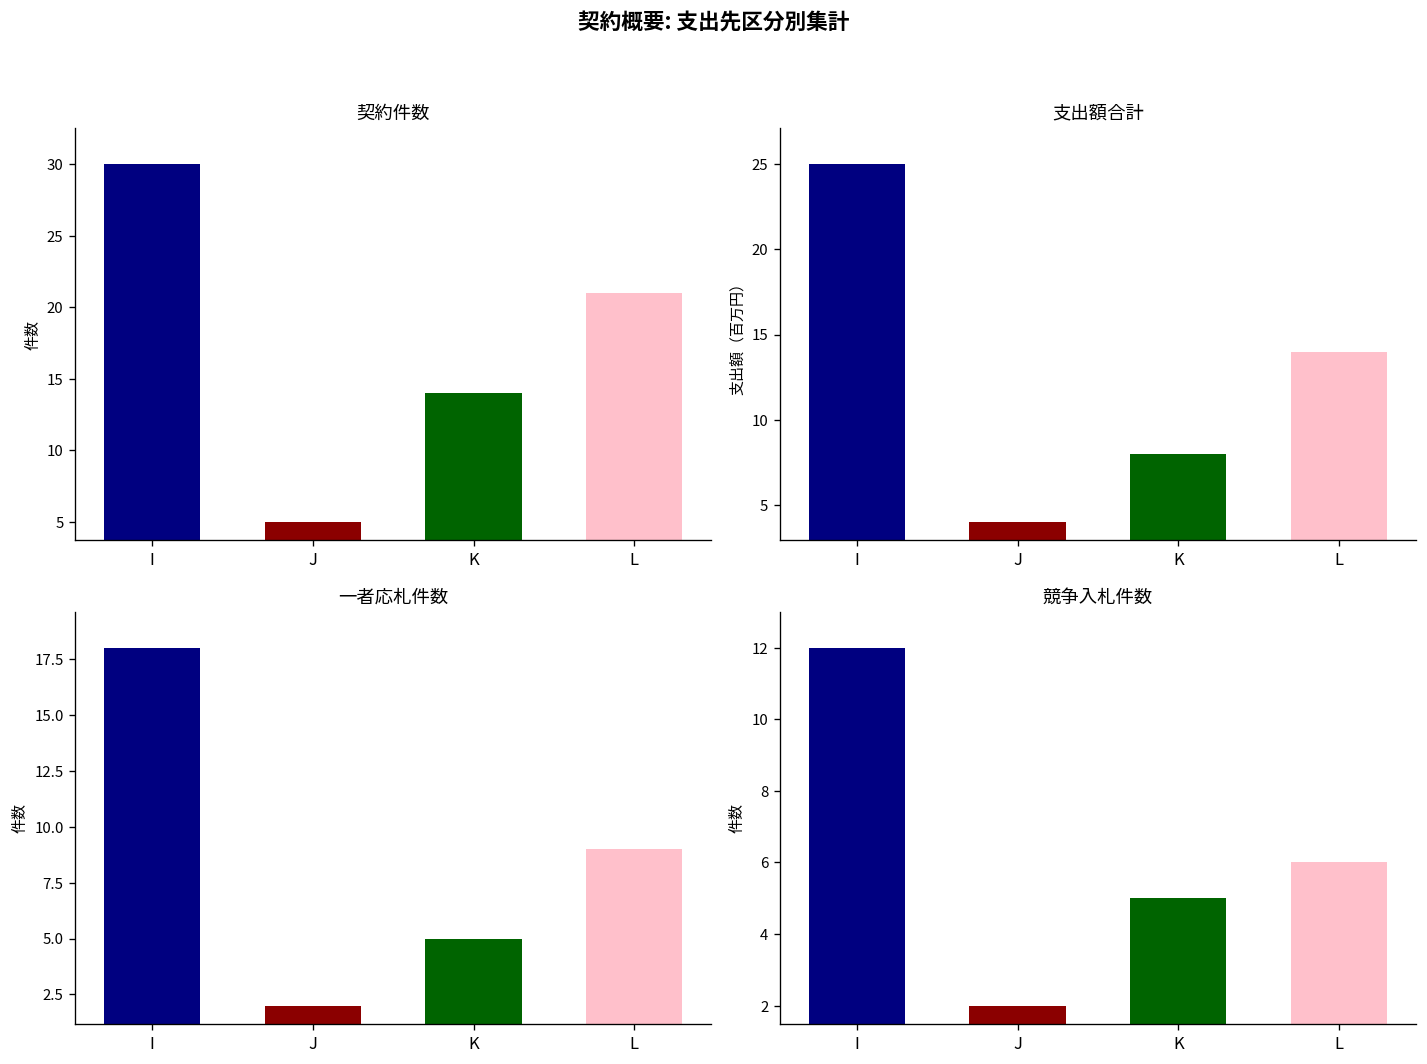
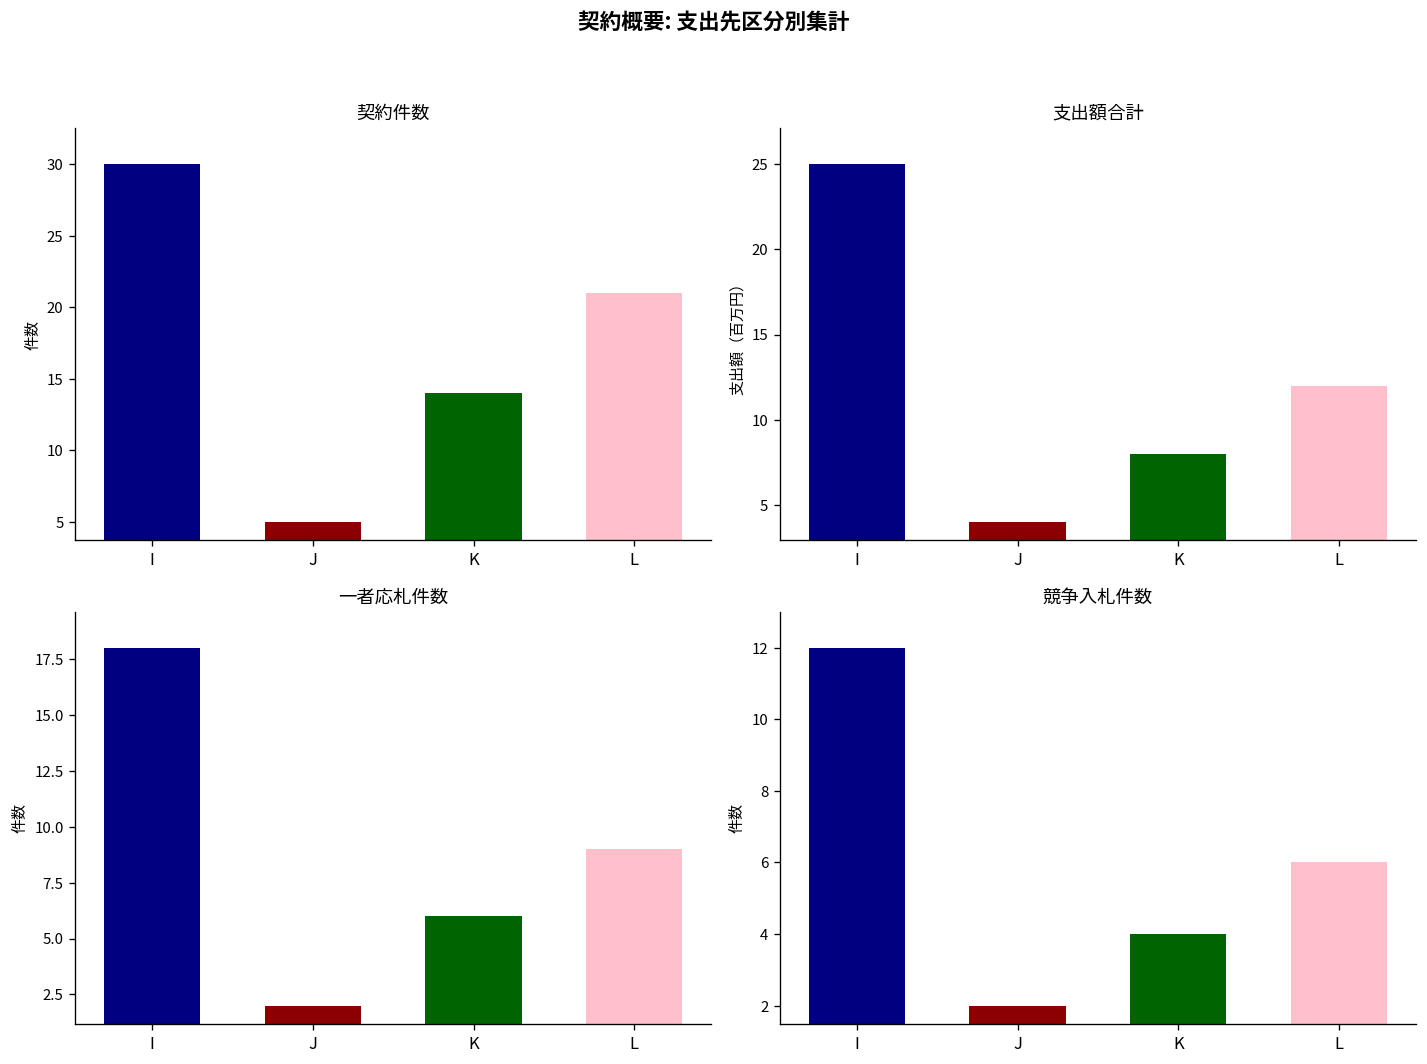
支出額合計, L: 14 -> 12
一者応札件数, K: 5 -> 6
競争入札件数, K: 5 -> 4
